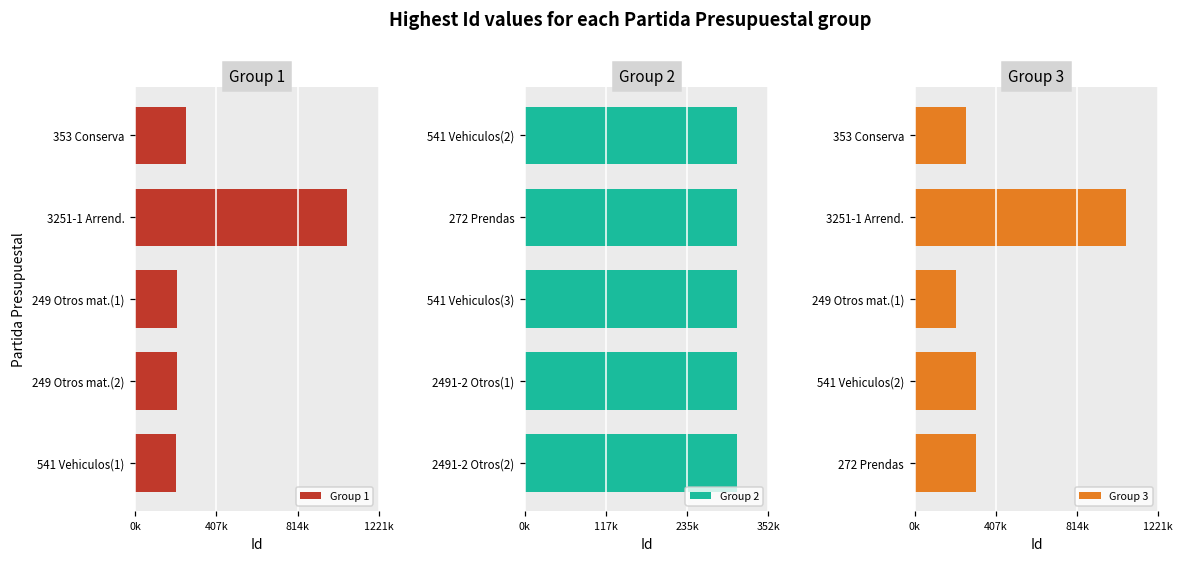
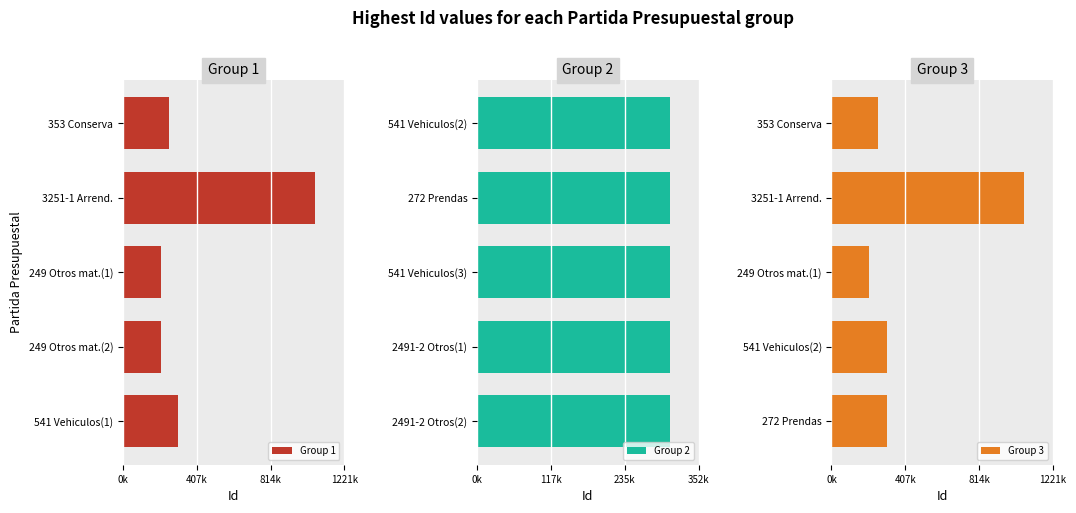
Group 1, 541 Vehiculos(1): 210000 -> 310000
